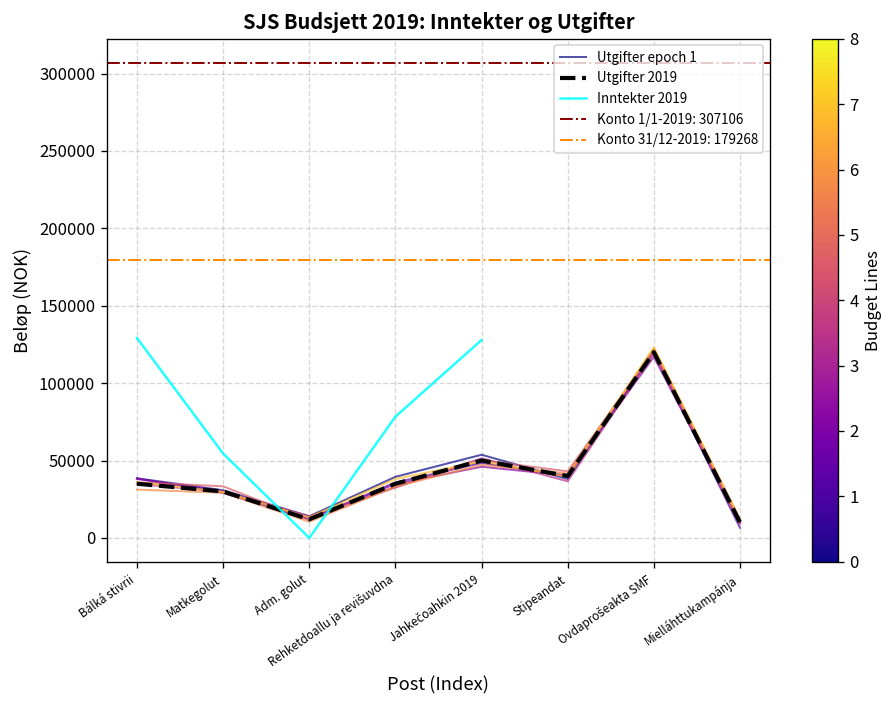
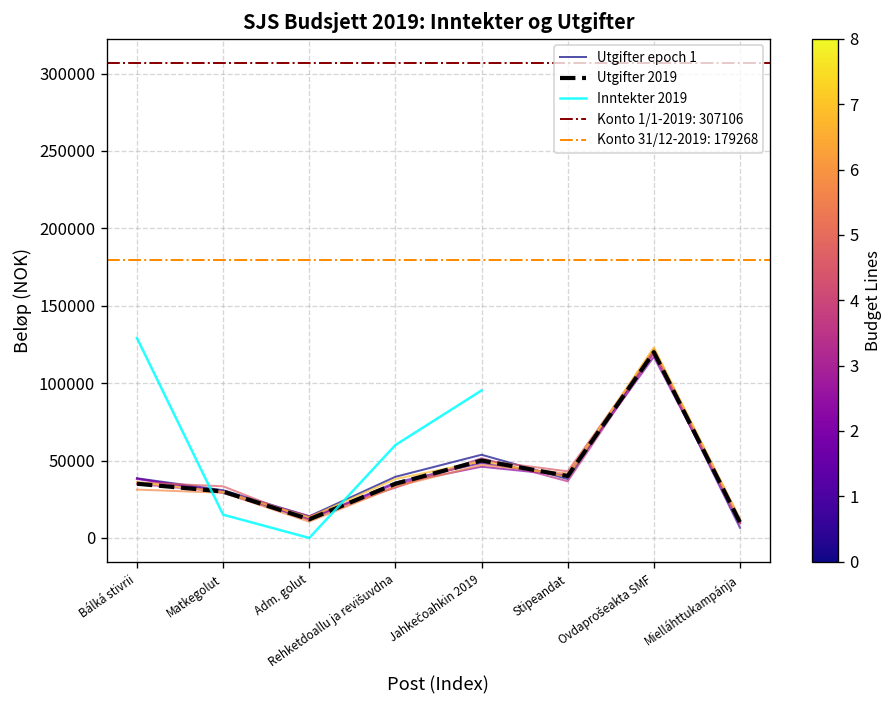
Inntekter 2019, Matkegolut: 55000 -> 15000
Inntekter 2019, Rehketdoallu ja revišuvdna: 78000 -> 60000
Inntekter 2019, Jahkečoahkin 2019: 128000 -> 95000
